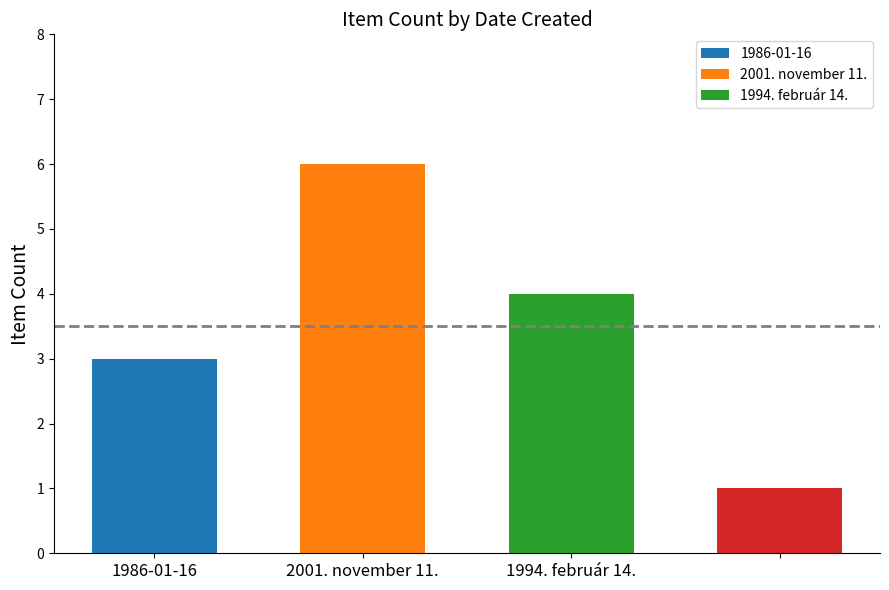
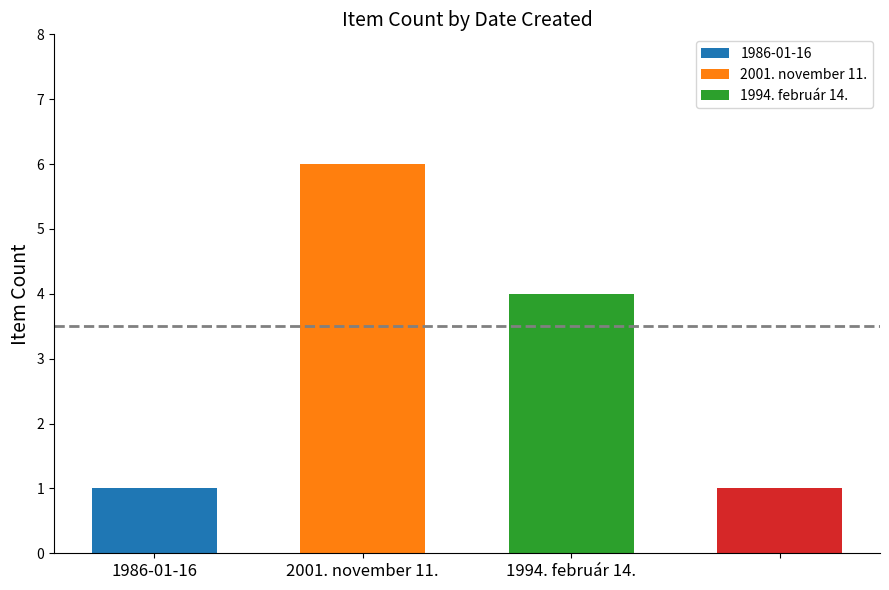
1986-01-16: 3 -> 1
